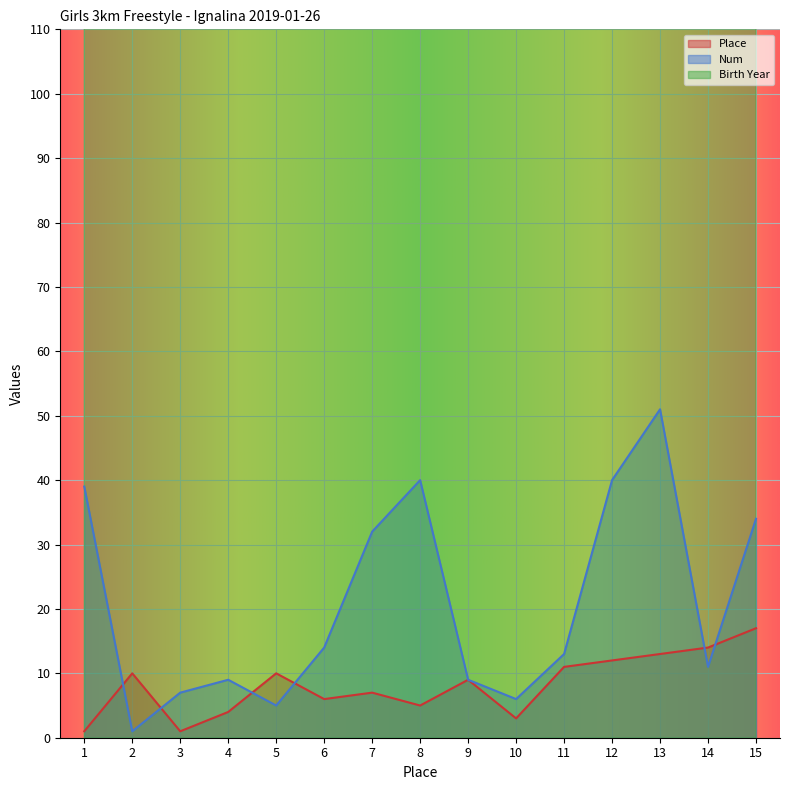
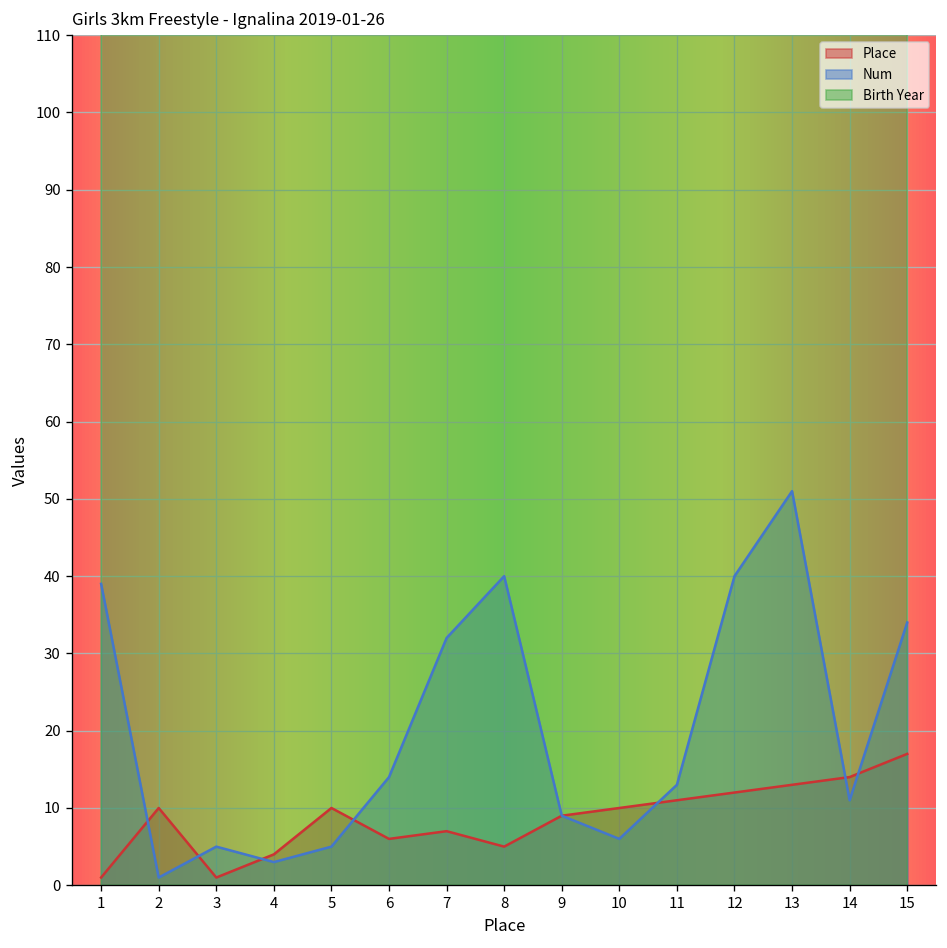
Num, 3: 7 -> 5
Num, 4: 9 -> 3
Place, 10: 3 -> 10
